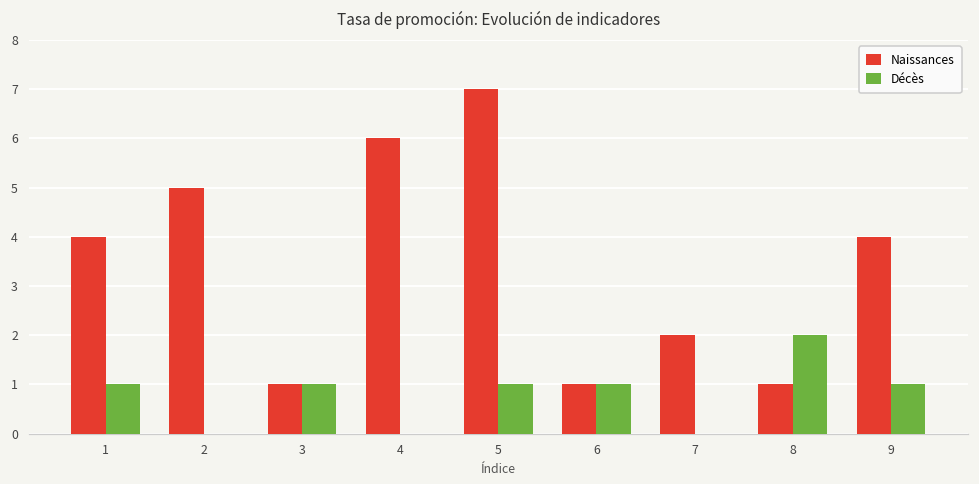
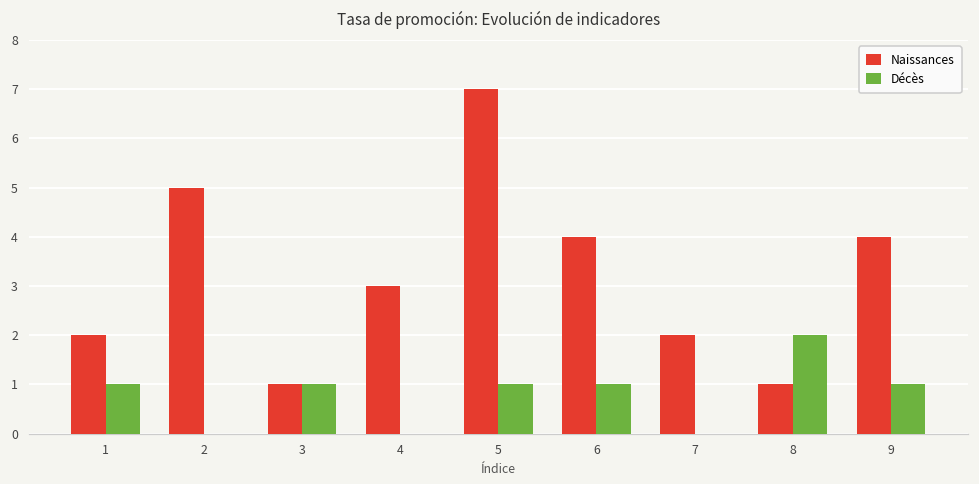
Naissances, 1: 4 -> 2
Naissances, 4: 6 -> 3
Naissances, 6: 1 -> 4
